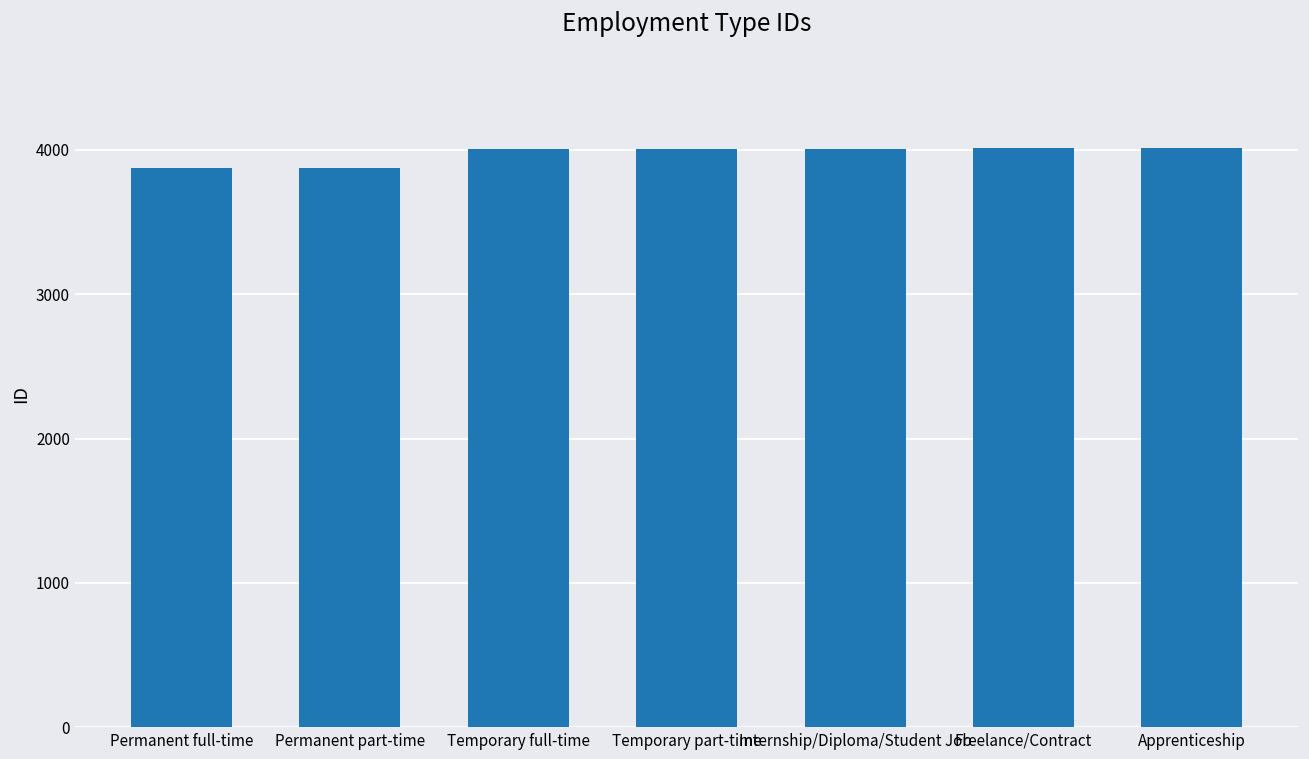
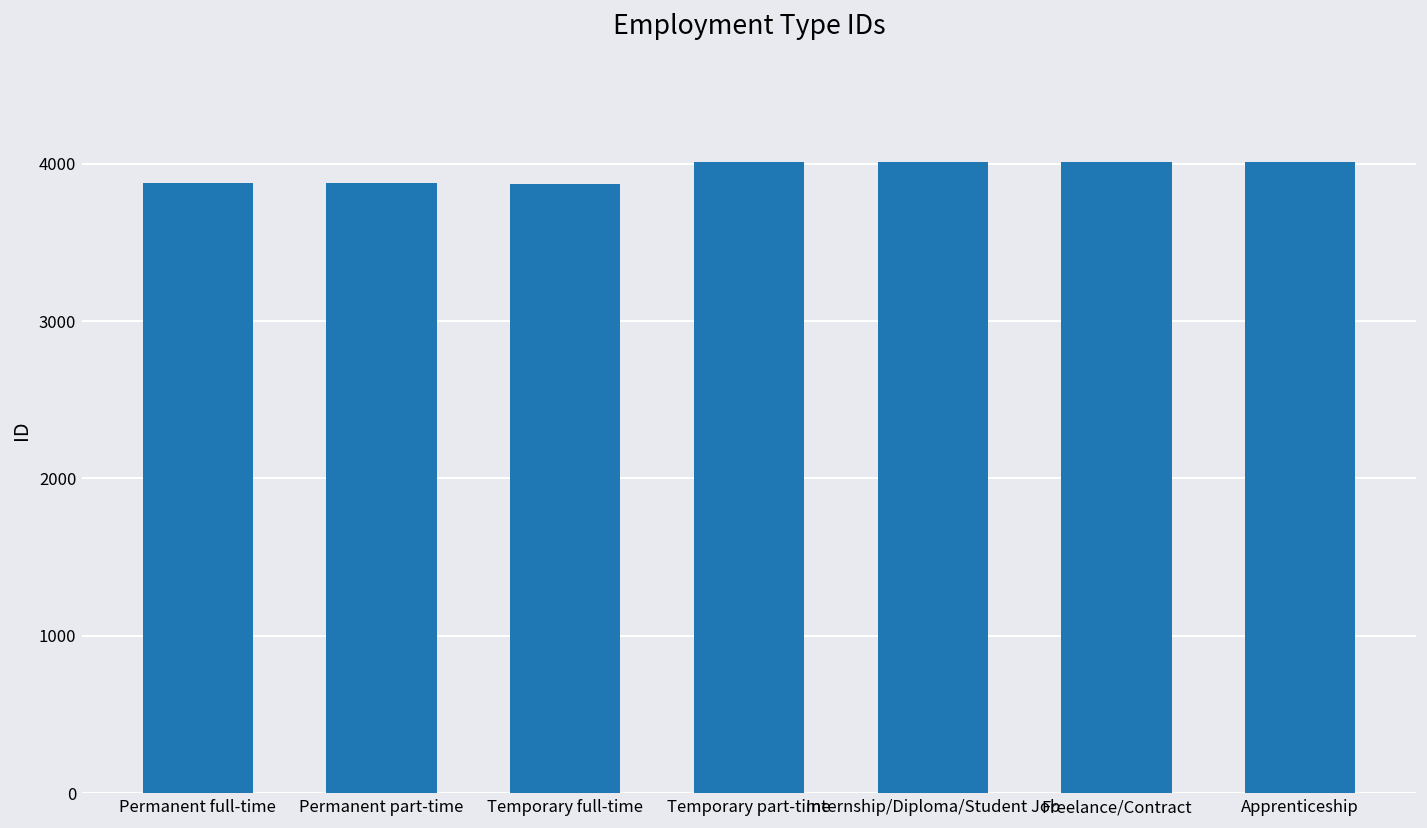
Temporary full-time: 4010 -> 3870
